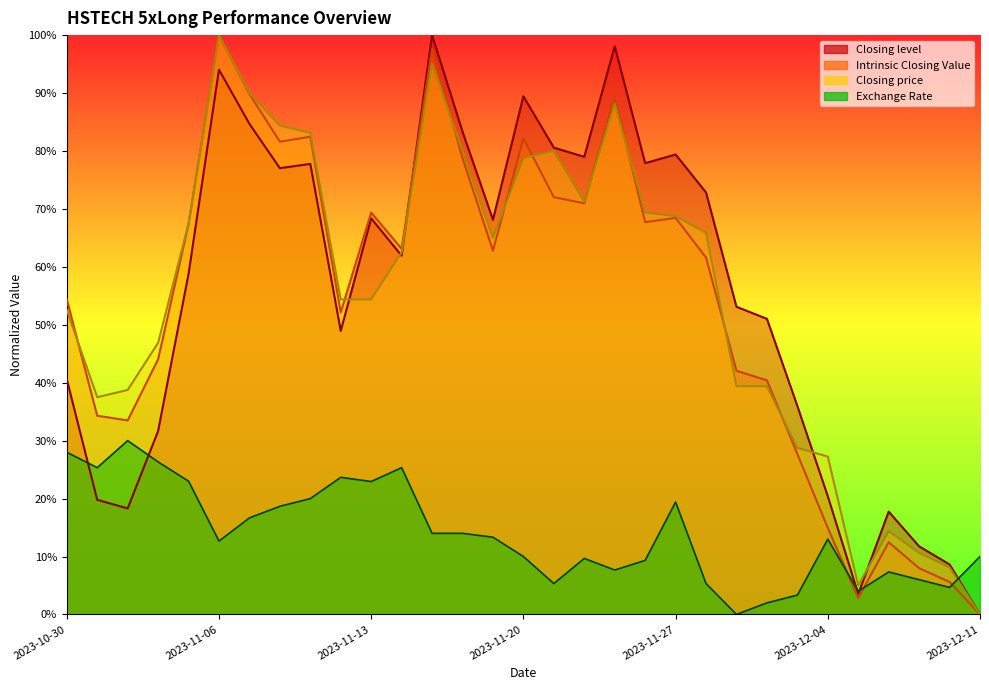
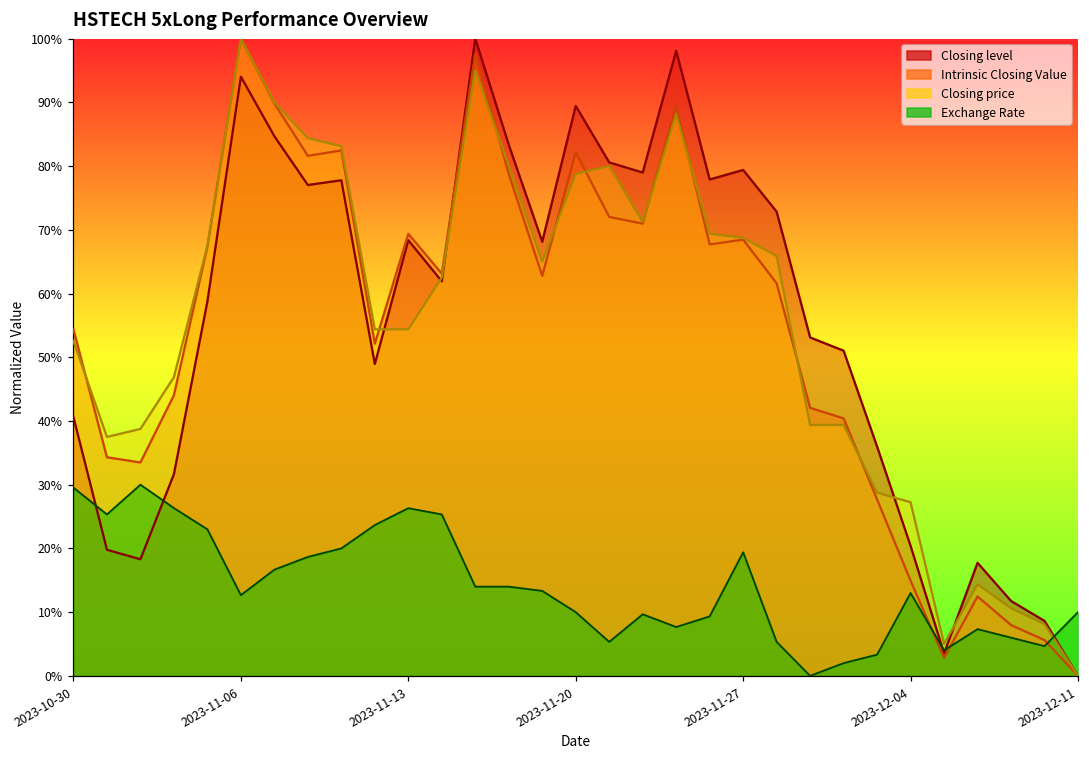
Exchange Rate, 2023-10-30: 28% -> 30%
Exchange Rate, 2023-11-13: 23% -> 26%
